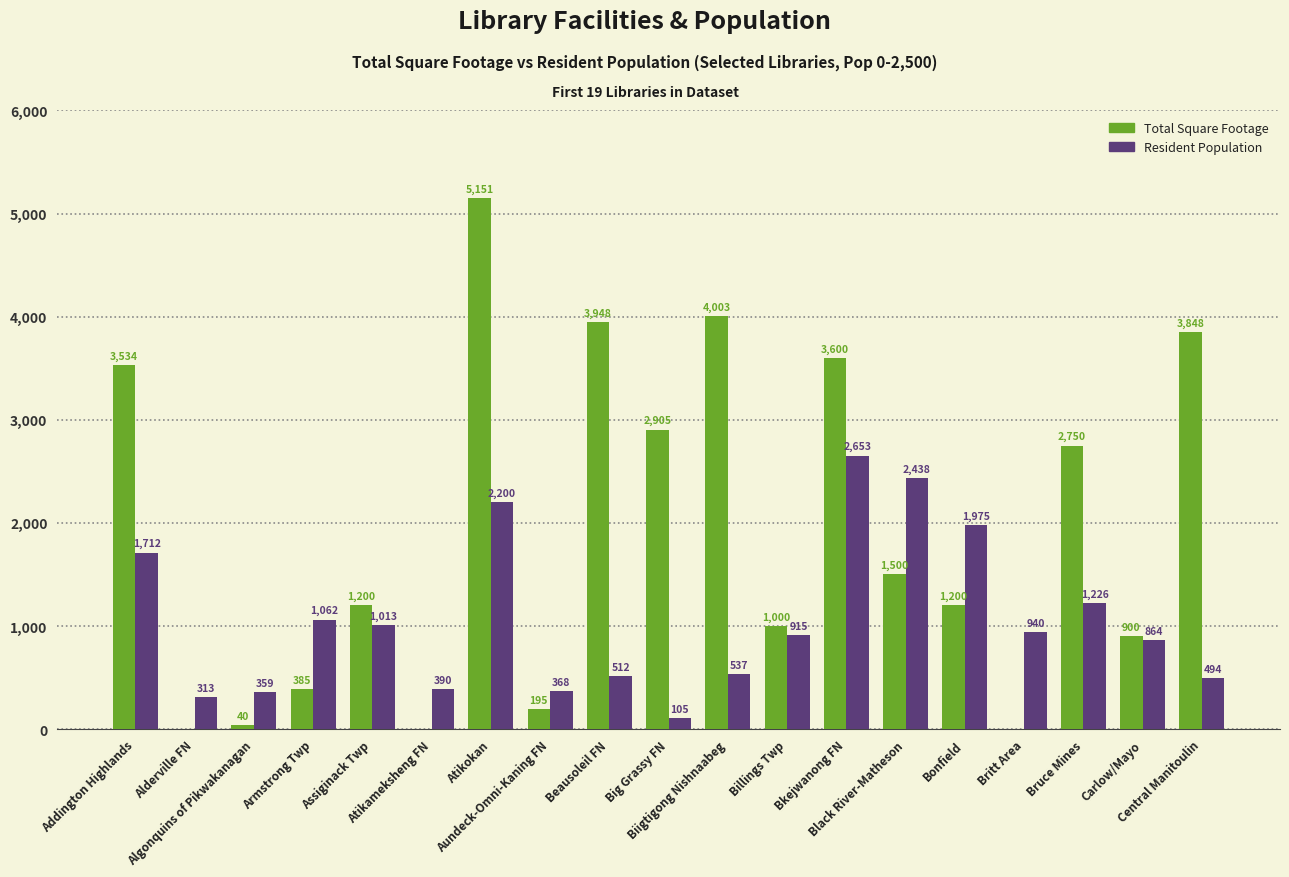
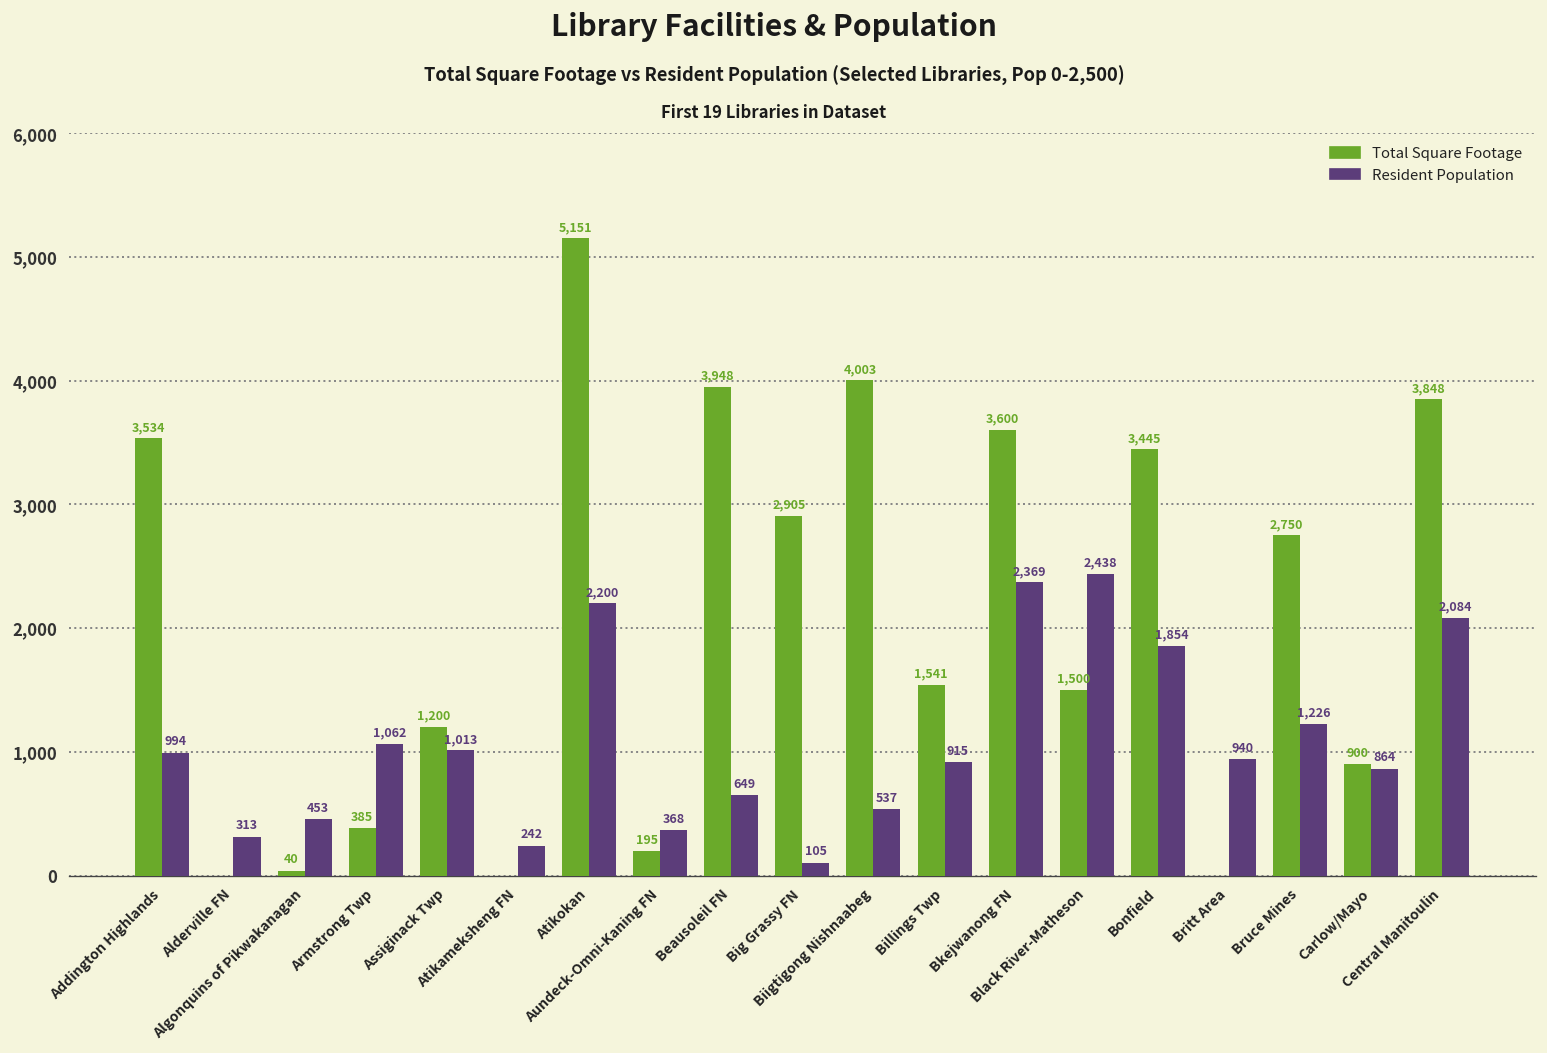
Resident Population, Addington Highlands: 1,712 -> 994
Resident Population, Algonquins of Pikwakanagan: 359 -> 453
Resident Population, Atikameksheng FN: 390 -> 242
Resident Population, Beausoleil FN: 512 -> 649
Total Square Footage, Billings Twp: 1,000 -> 1,541
Resident Population, Bkejwanong FN: 2,653 -> 2,369
Total Square Footage, Bonfield: 1,200 -> 3,445
Resident Population, Bonfield: 1,975 -> 1,854
Resident Population, Central Manitoulin: 494 -> 2,084
